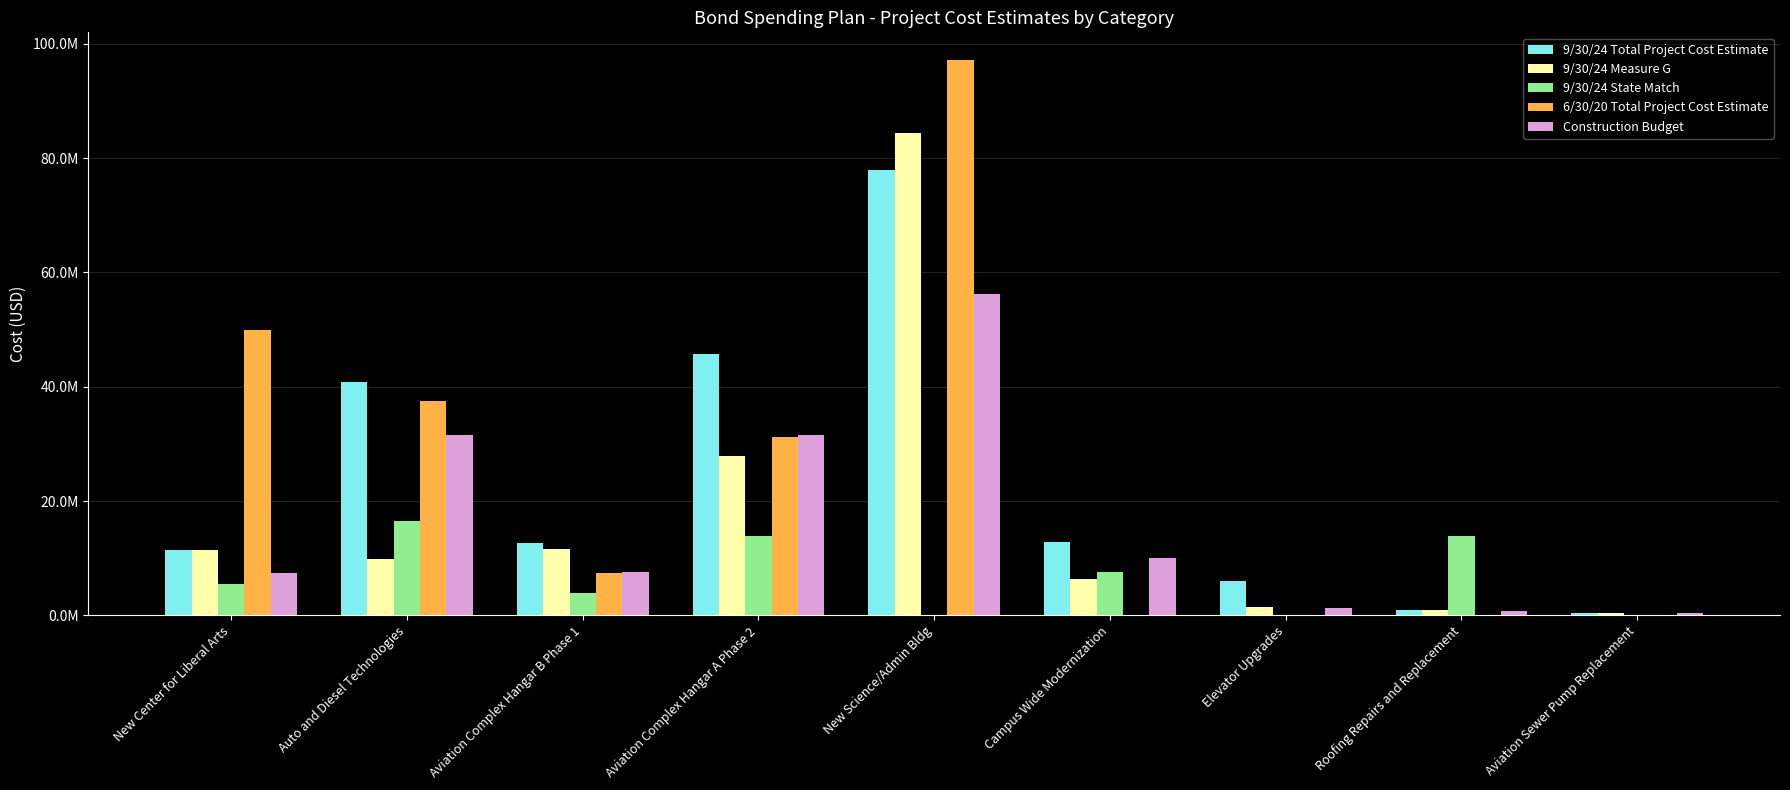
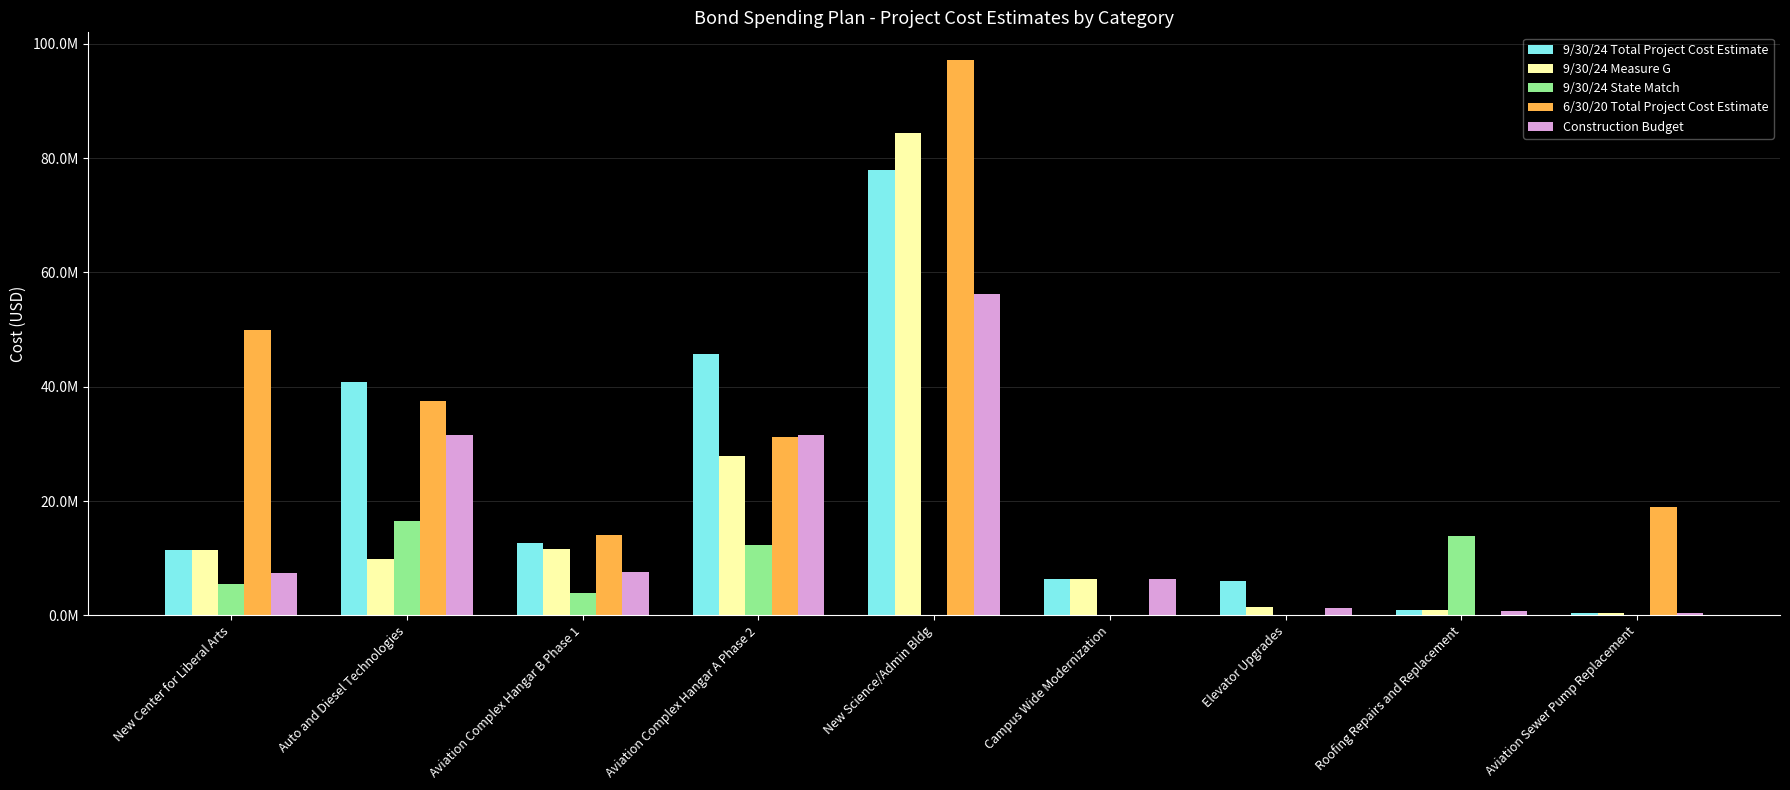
6/30/20 Total Project Cost Estimate, Aviation Complex Hangar B Phase 1: 7000000 -> 14000000
9/30/24 State Match, Aviation Complex Hangar A Phase 2: 14000000 -> 12000000
9/30/24 Total Project Cost Estimate, Campus Wide Modernization: 13000000 -> 6000000
9/30/24 State Match, Campus Wide Modernization: 8000000 -> 0
Construction Budget, Campus Wide Modernization: 10000000 -> 6000000
6/30/20 Total Project Cost Estimate, Aviation Sewer Pump Replacement: 0 -> 19000000
